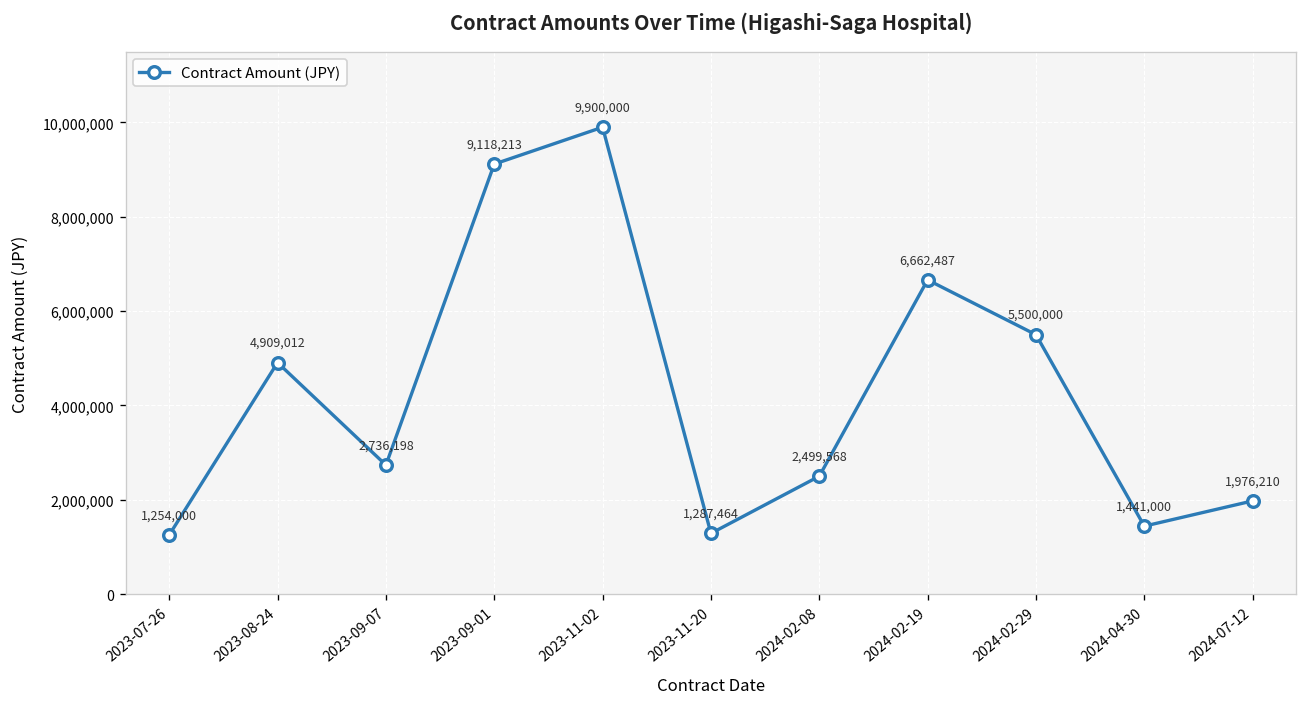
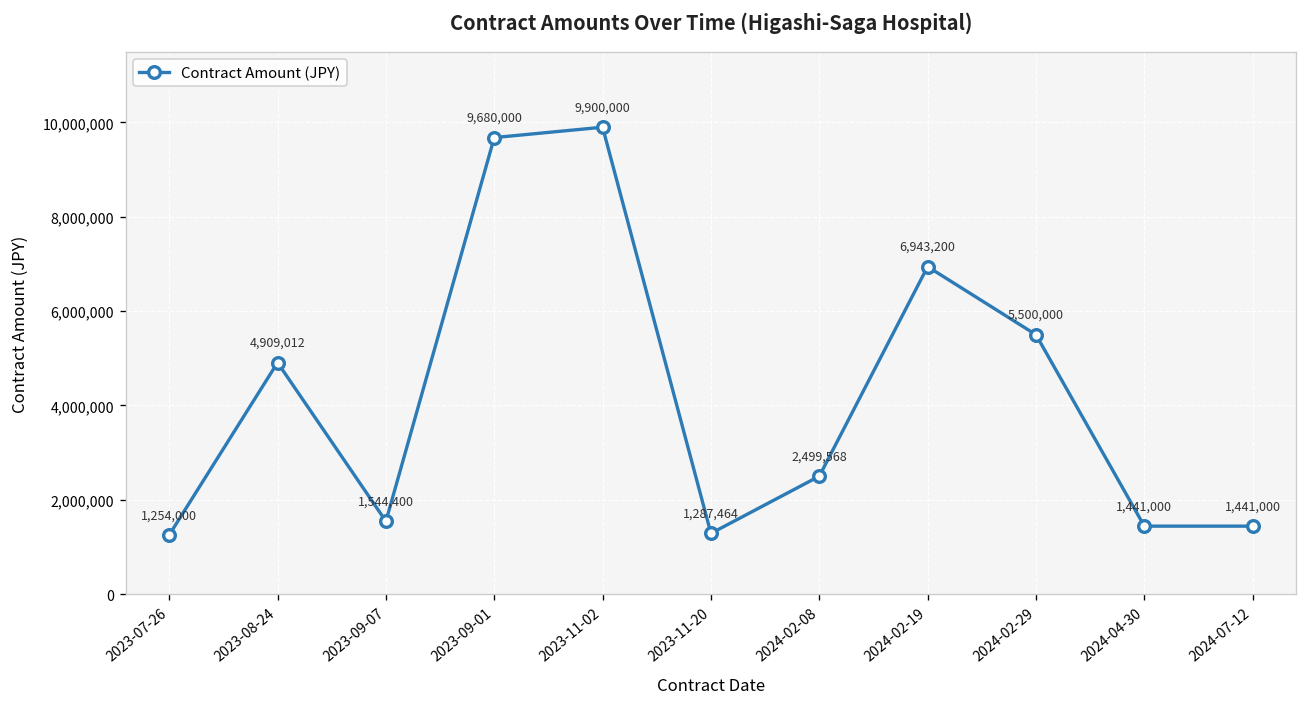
2023-09-07: 2,736,198 -> 1,544,400
2023-09-01: 9,118,213 -> 9,680,000
2024-02-19: 6,662,487 -> 6,943,200
2024-07-12: 1,976,210 -> 1,441,000
